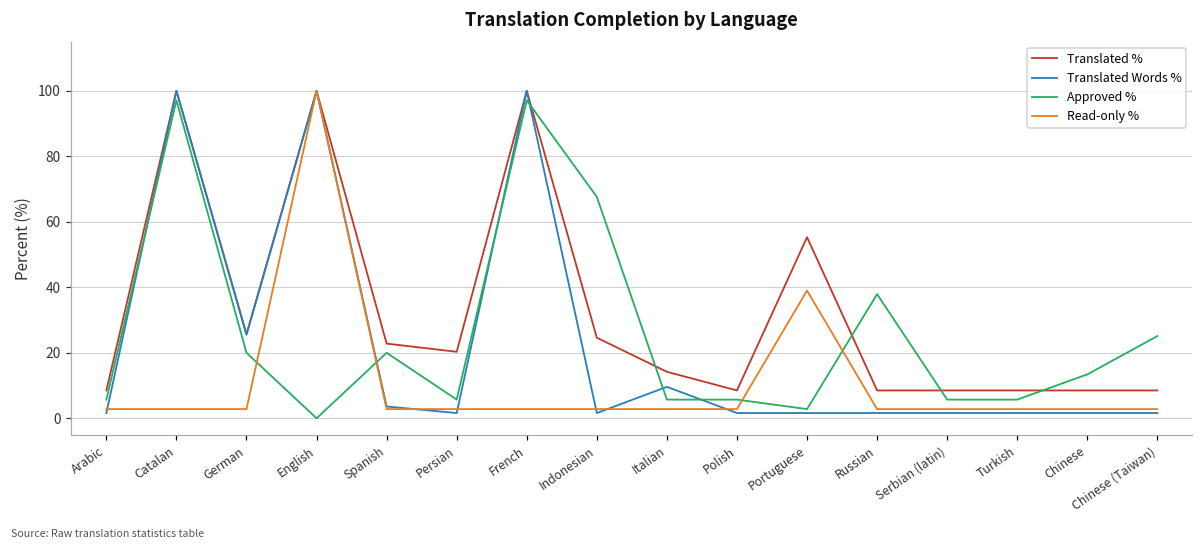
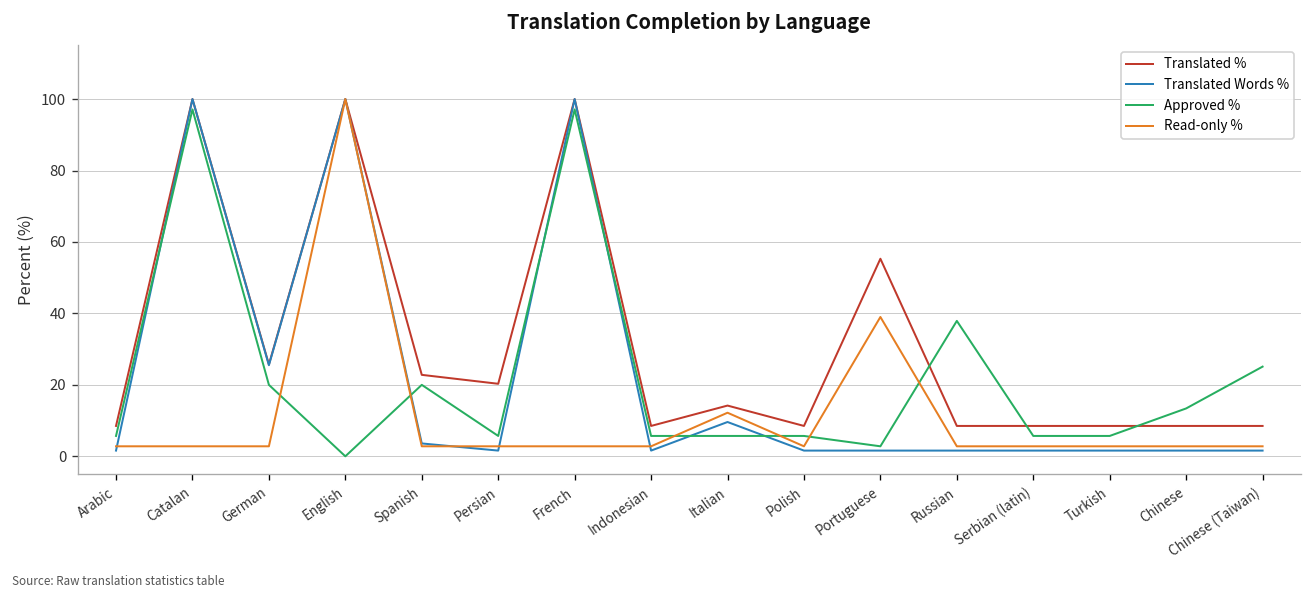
Translated %, Indonesian: 25 -> 9
Approved %, Indonesian: 68 -> 6
Read-only %, Italian: 3 -> 12
